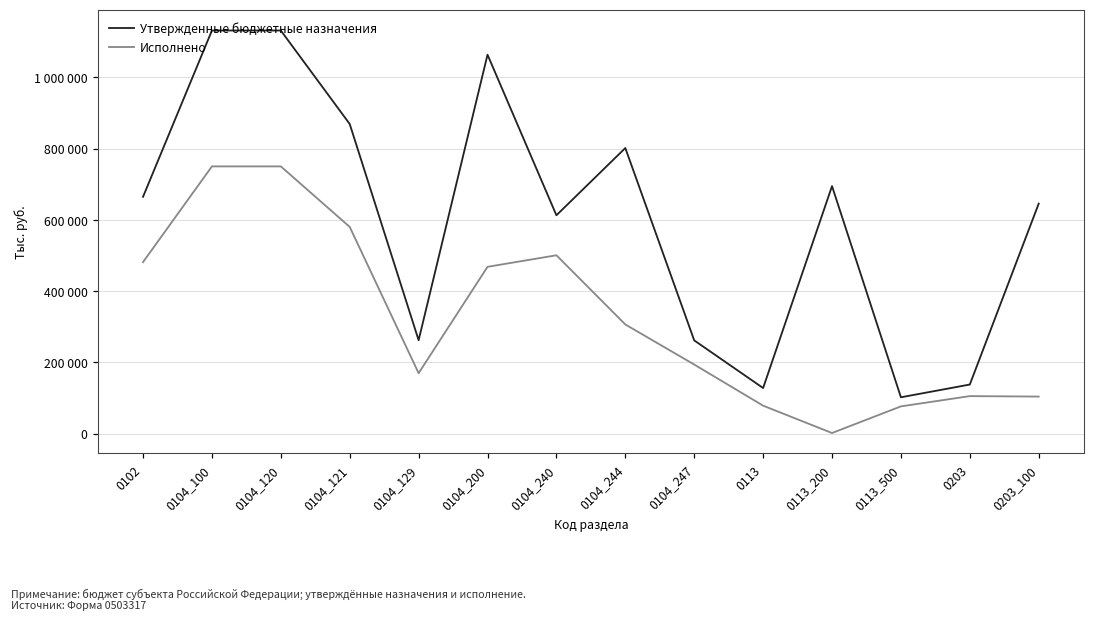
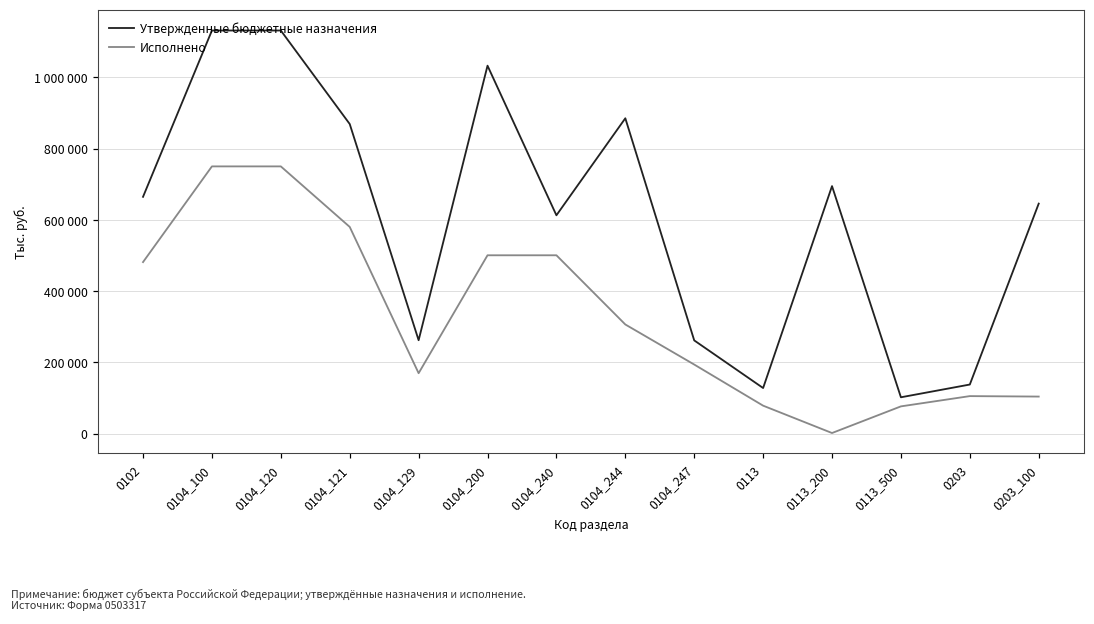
Утвержденные бюджетные назначения, 0104_200: 1060000 -> 1030000
Исполнено, 0104_200: 470000 -> 500000
Утвержденные бюджетные назначения, 0104_244: 800000 -> 890000
